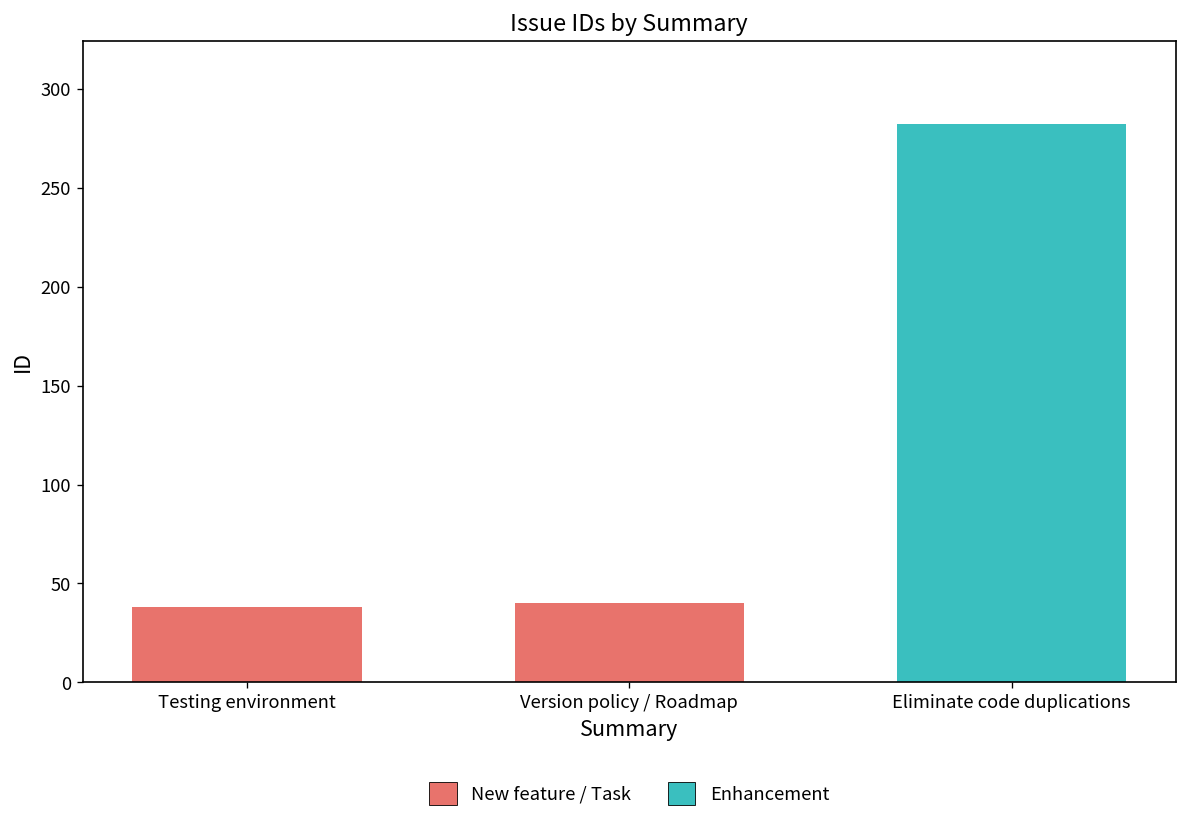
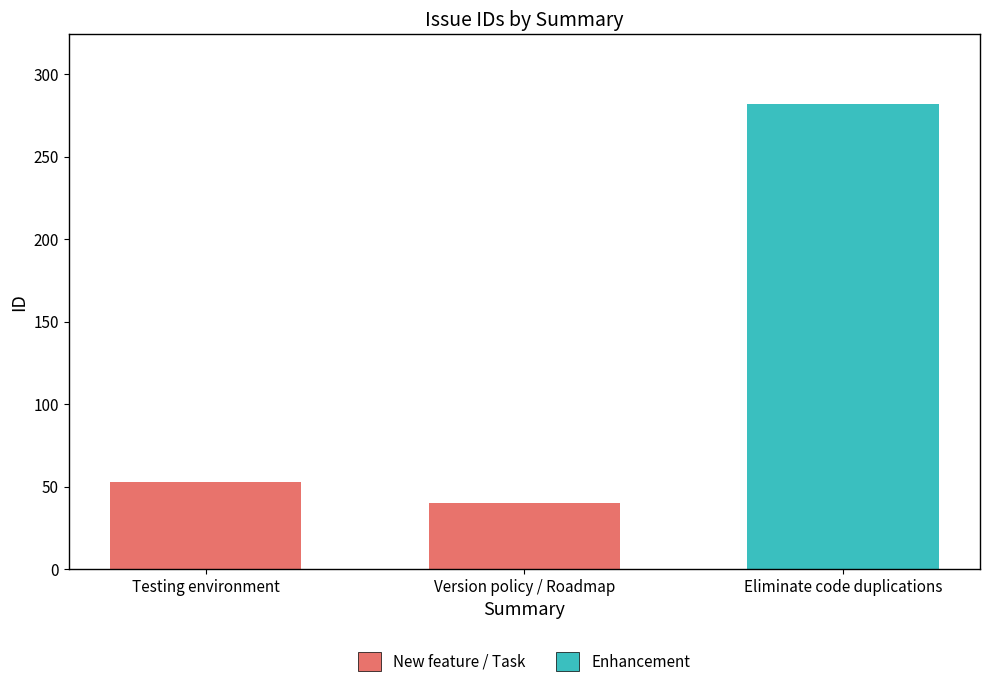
Testing environment: 38 -> 53
